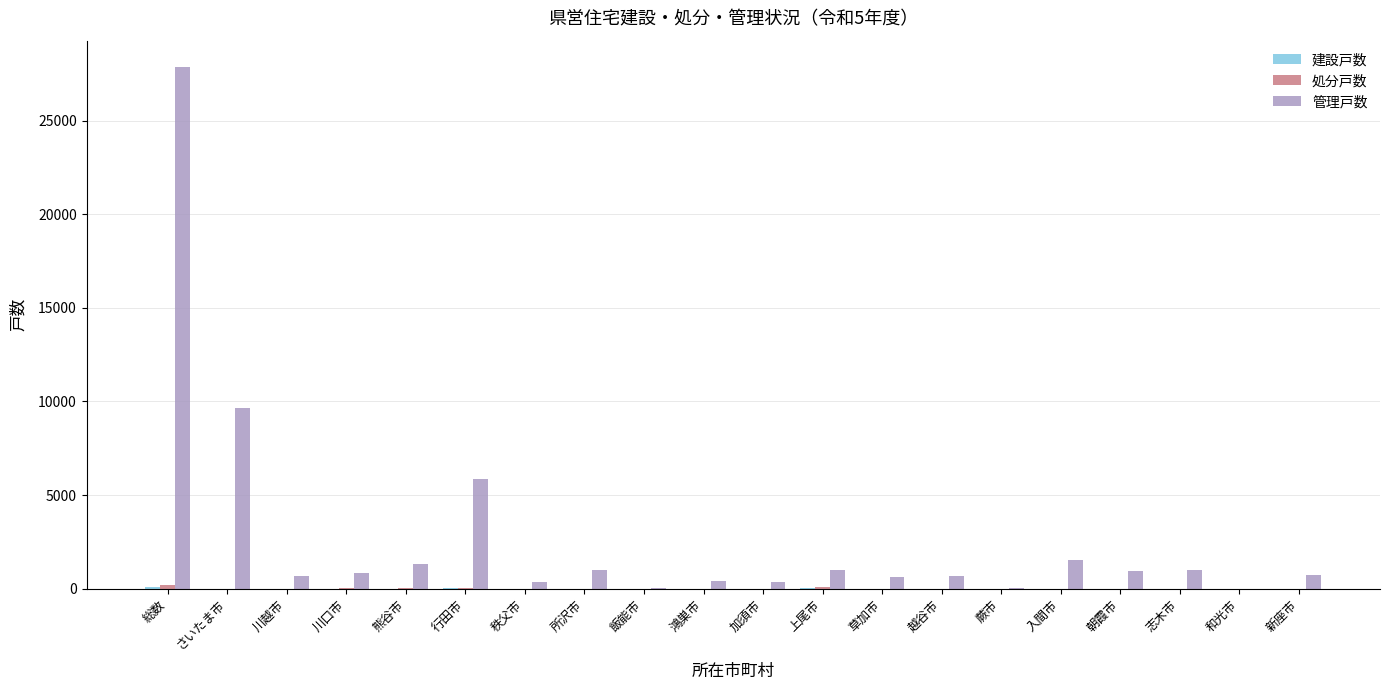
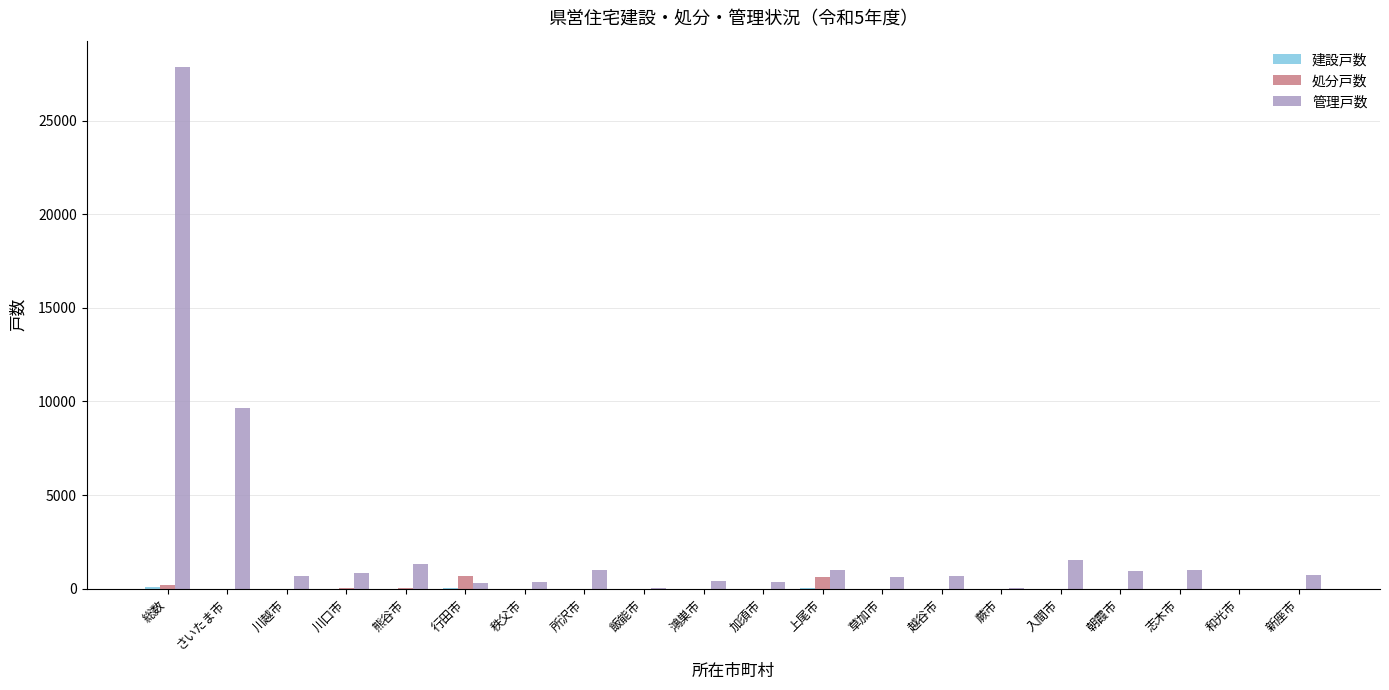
処分戸数, 行田市: 0 -> 700
管理戸数, 行田市: 5900 -> 300
処分戸数, 上尾市: 100 -> 600
